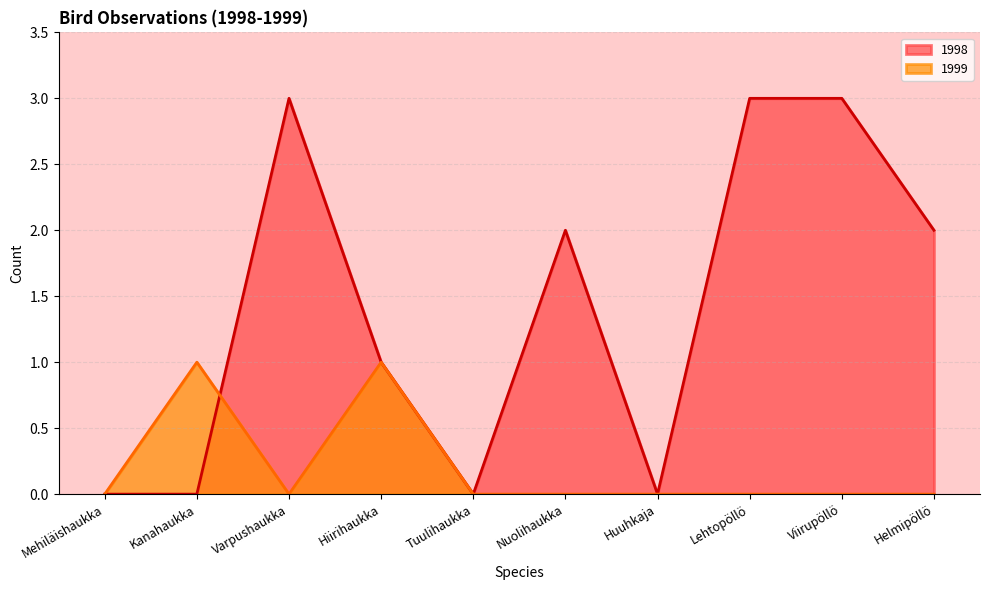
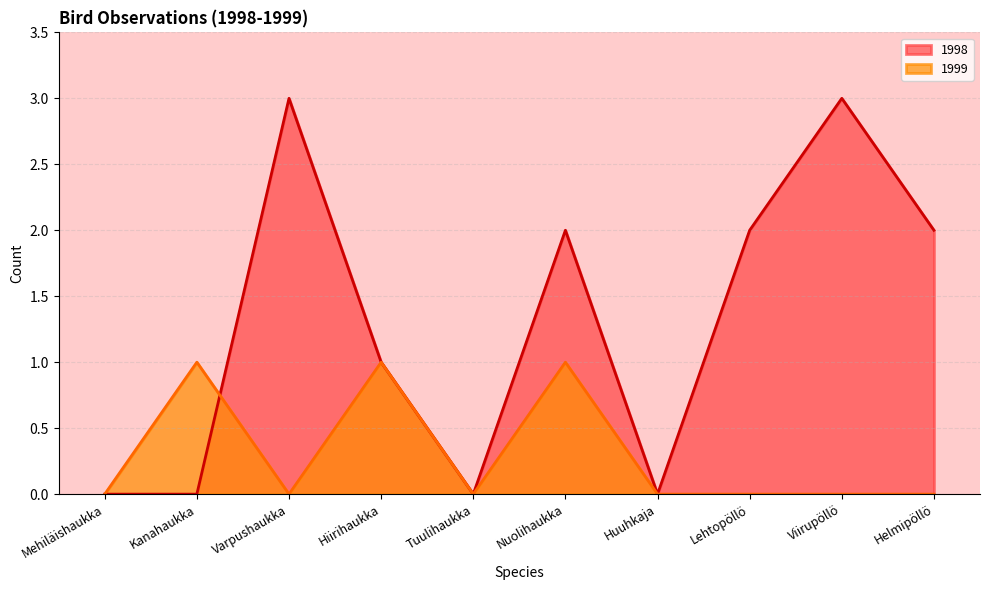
1999, Nuolihaukka: 0 -> 1
1998, Lehtopöllö: 3 -> 2
